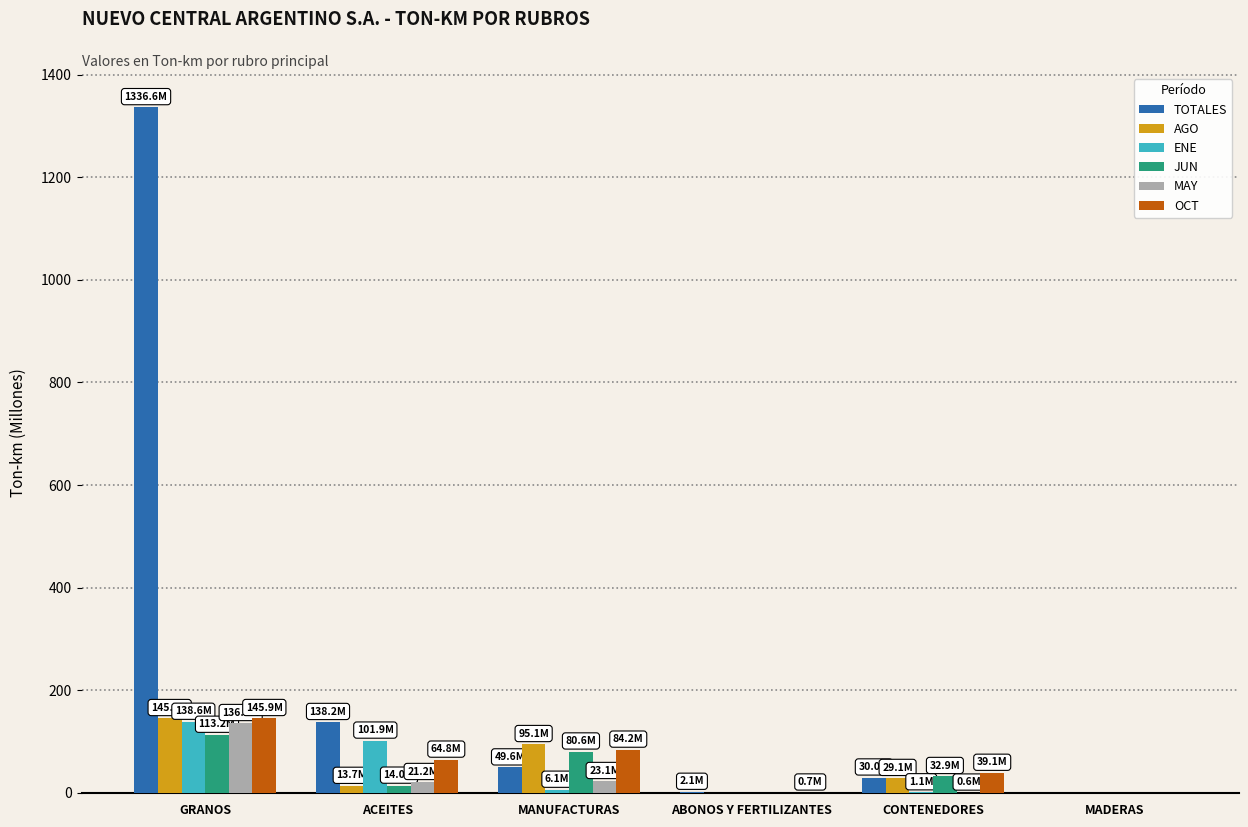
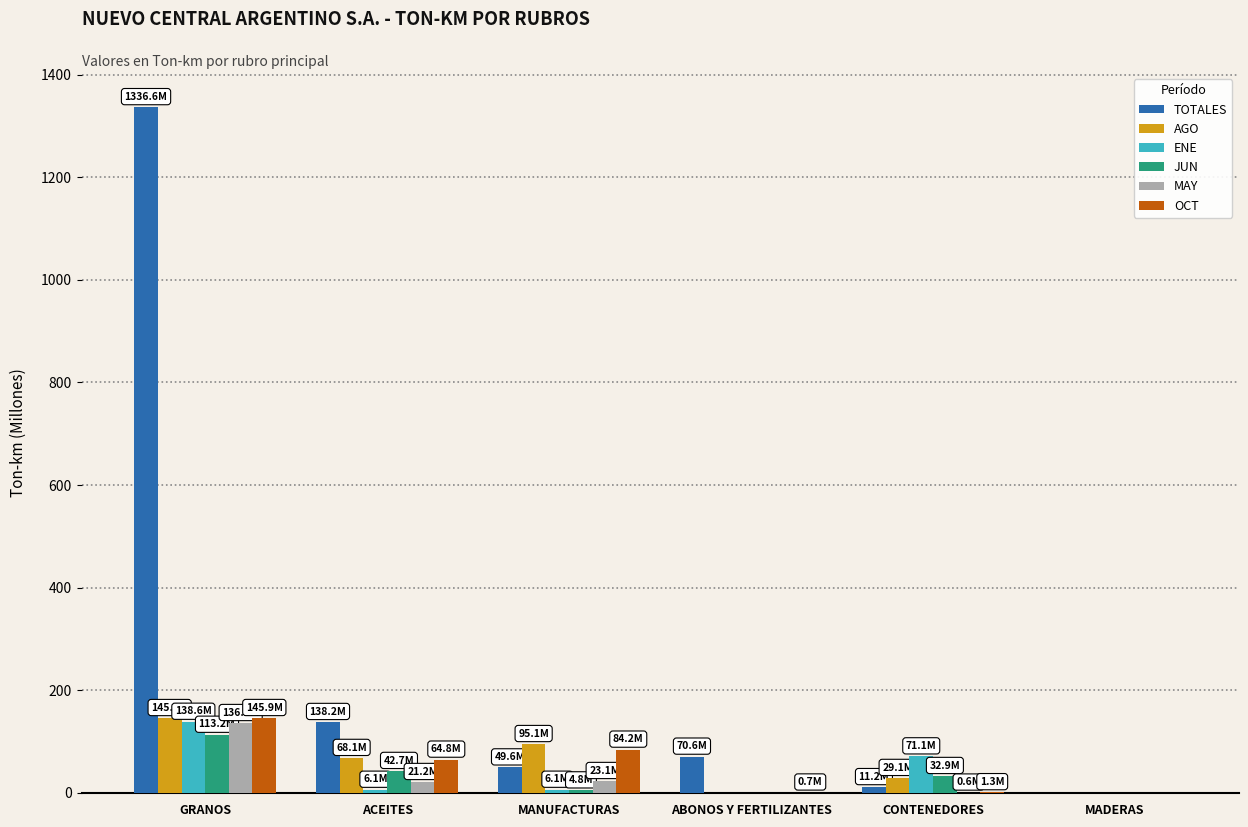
AGO, ACEITES: 13.7M -> 68.1M
ENE, ACEITES: 101.9M -> 6.1M
JUN, ACEITES: 14.0M -> 42.7M
JUN, MANUFACTURAS: 80.6M -> 4.8M
TOTALES, ABONOS Y FERTILIZANTES: 2.1M -> 70.6M
TOTALES, CONTENEDORES: 30.0M -> 11.2M
ENE, CONTENEDORES: 1.1M -> 71.1M
OCT, CONTENEDORES: 39.1M -> 1.3M
